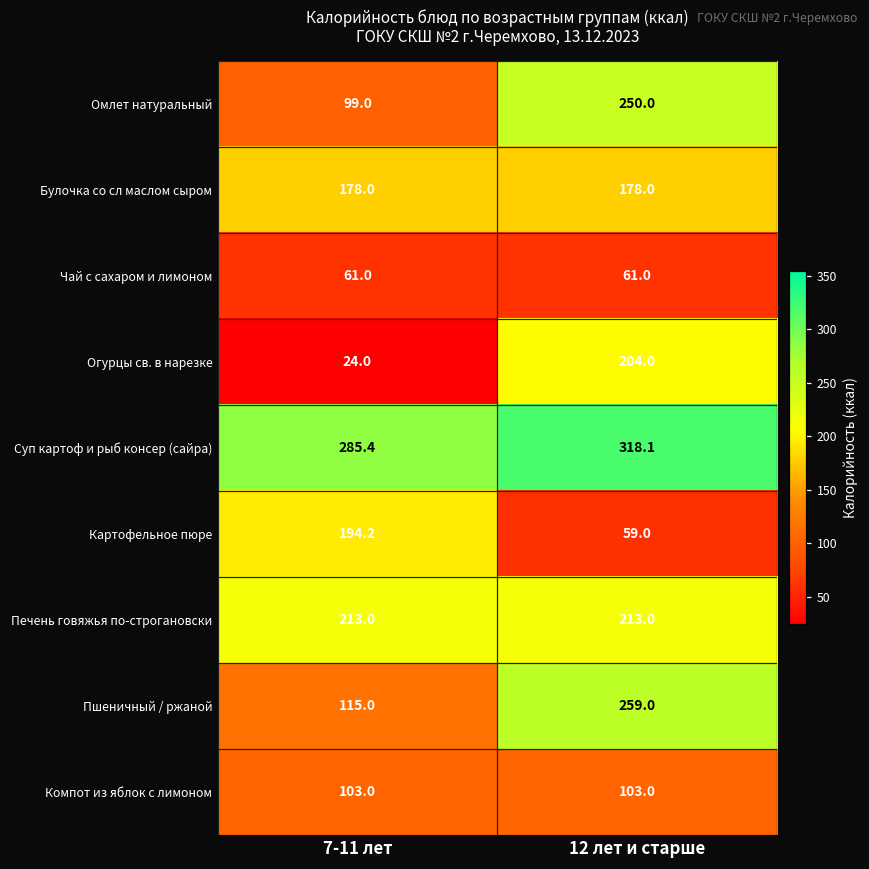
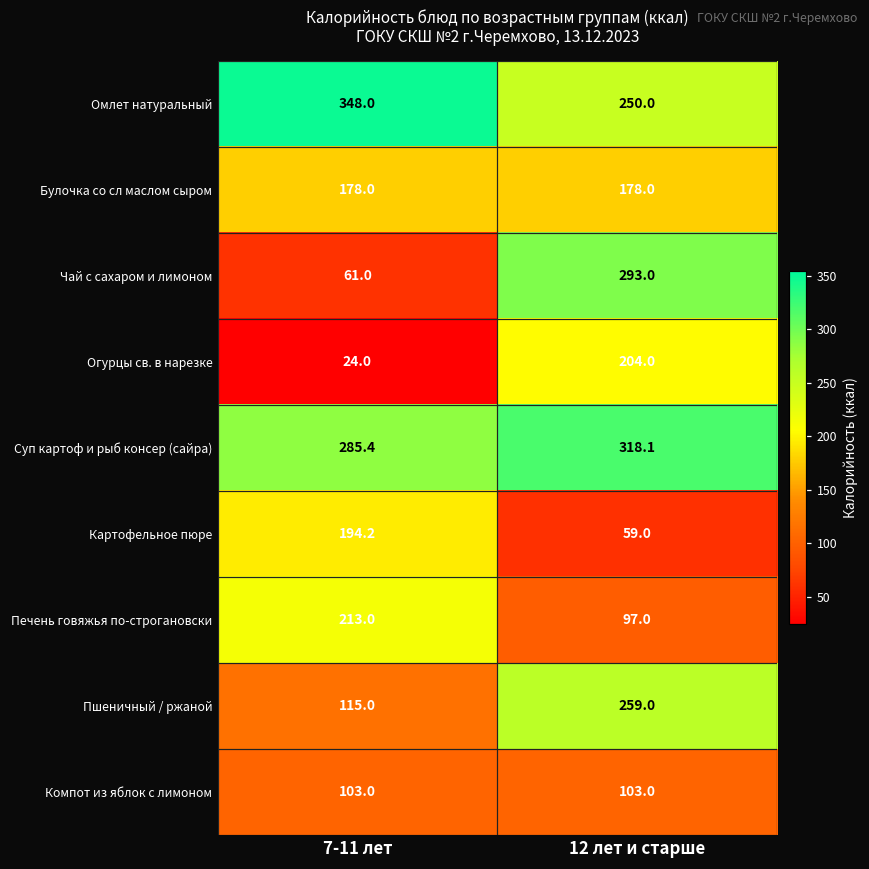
Омлет натуральный, 7-11 лет: 99.0 -> 348.0
Чай с сахаром и лимоном, 12 лет и старше: 61.0 -> 293.0
Печень говяжья по-строгановски, 12 лет и старше: 213.0 -> 97.0
